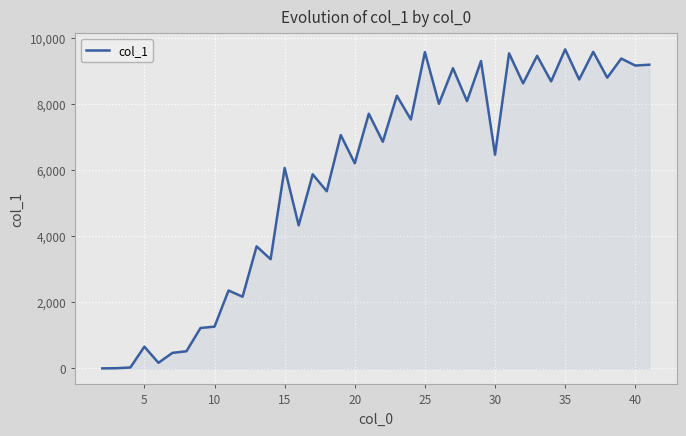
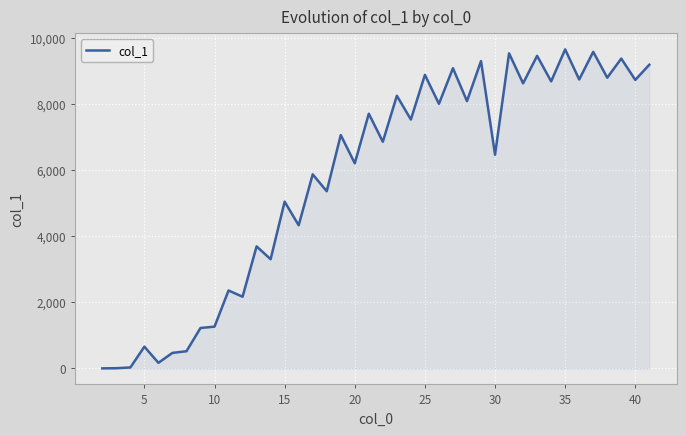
15: 6,100 -> 5,100
25: 9,600 -> 8,900
40: 9,200 -> 8,700
